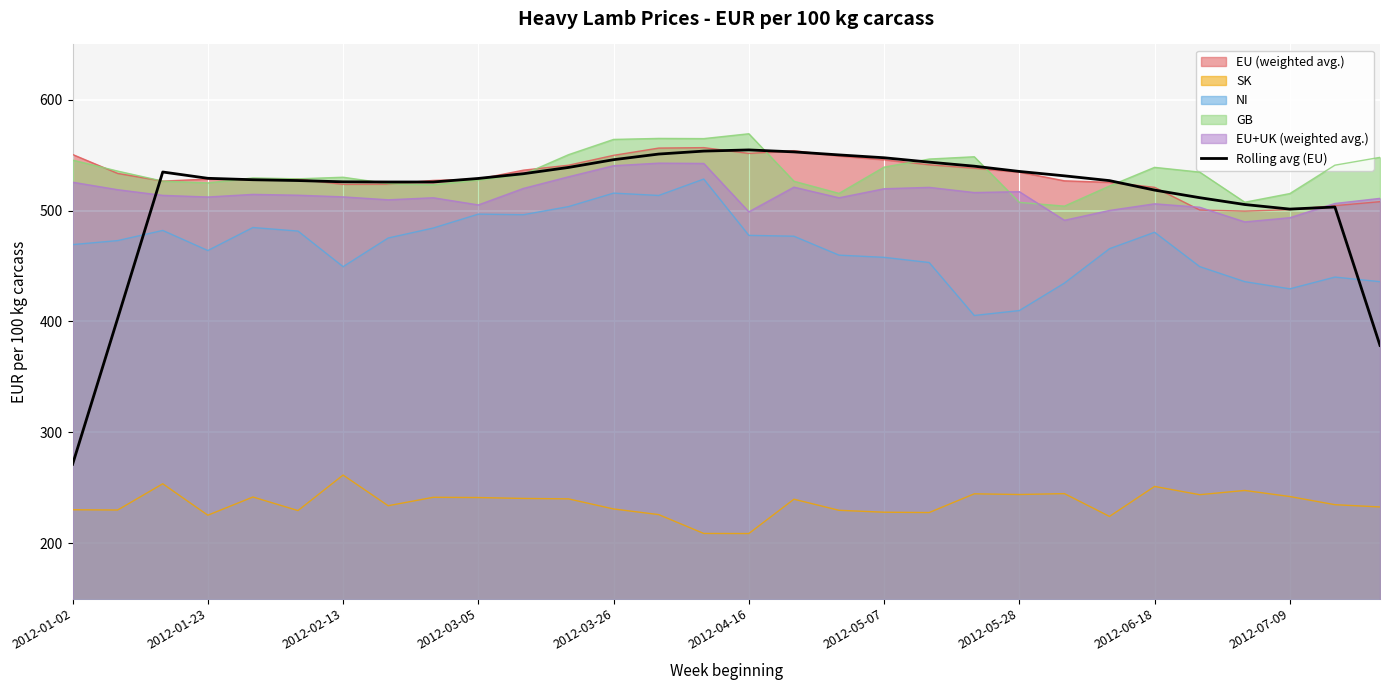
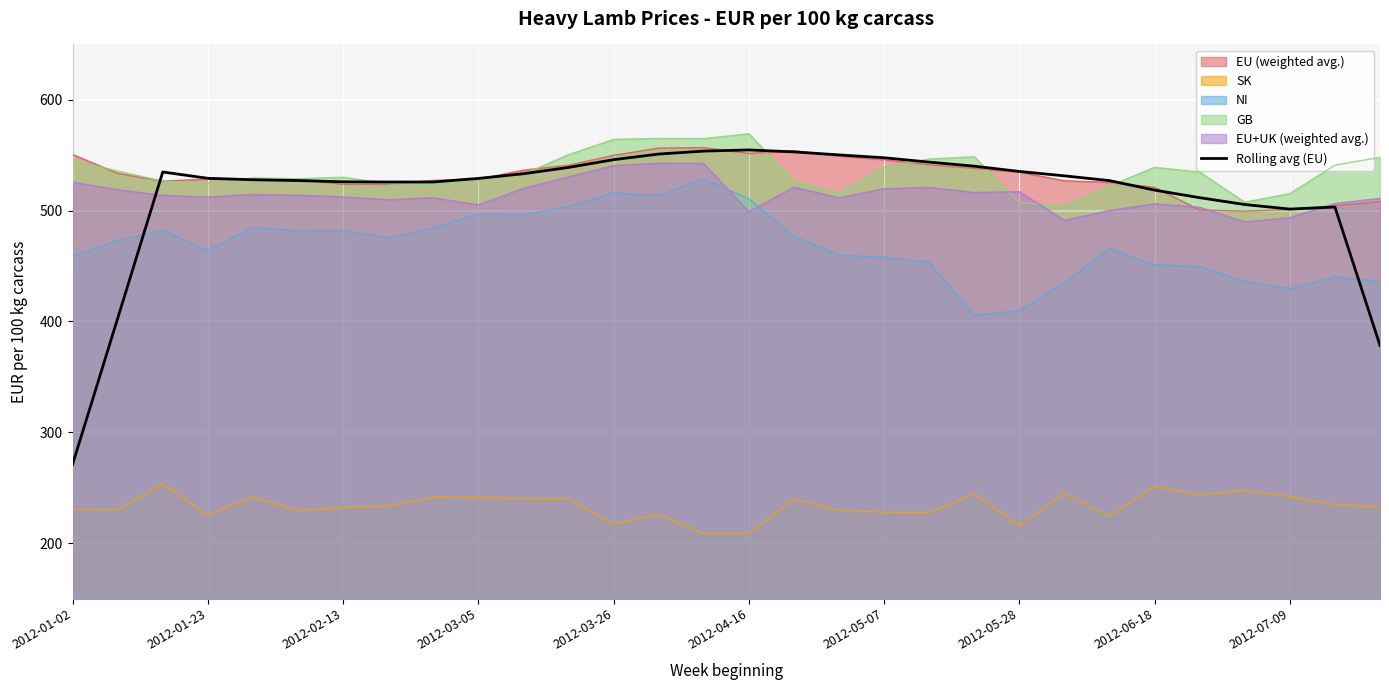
NI, 2012-01-02: 469 -> 459
SK, 2012-02-13: 261 -> 232
NI, 2012-02-13: 449 -> 482
SK, 2012-03-26: 231 -> 217
NI, 2012-04-16: 478 -> 511
SK, 2012-05-28: 244 -> 216
NI, 2012-06-18: 481 -> 451
